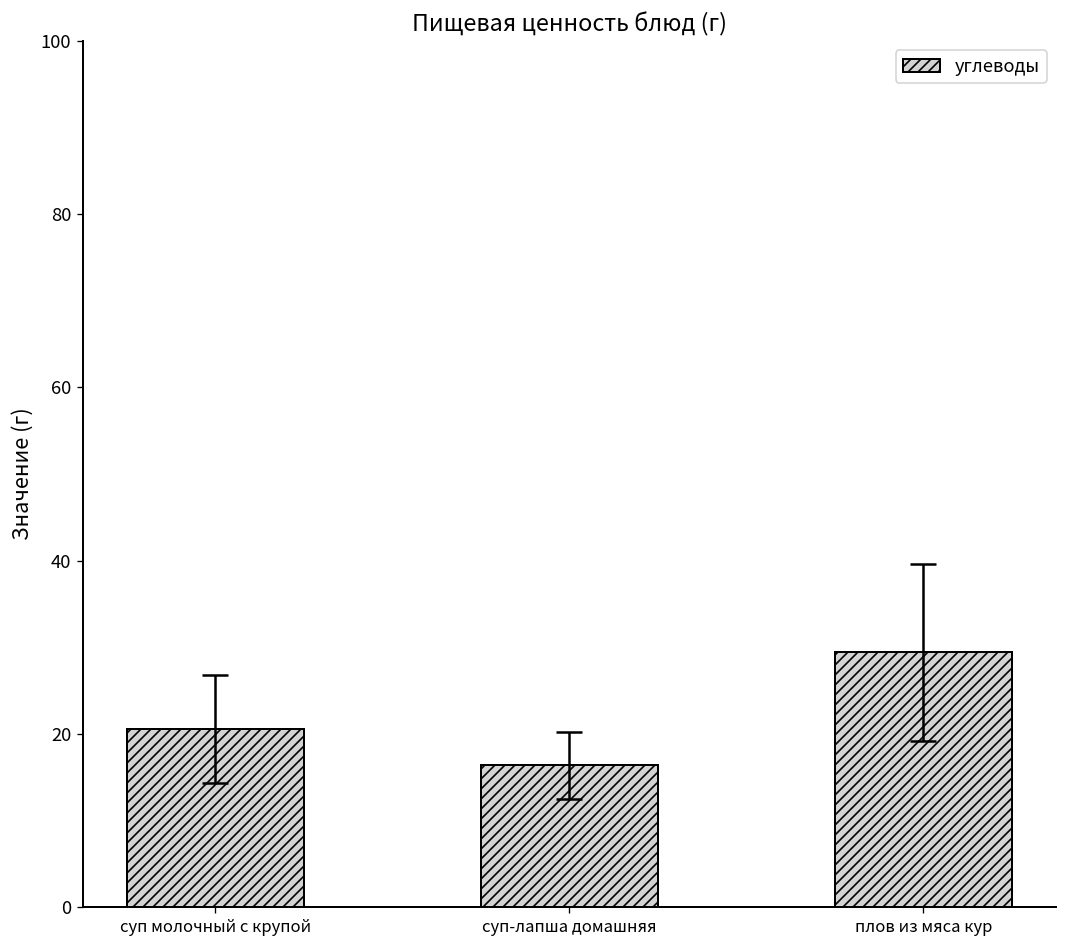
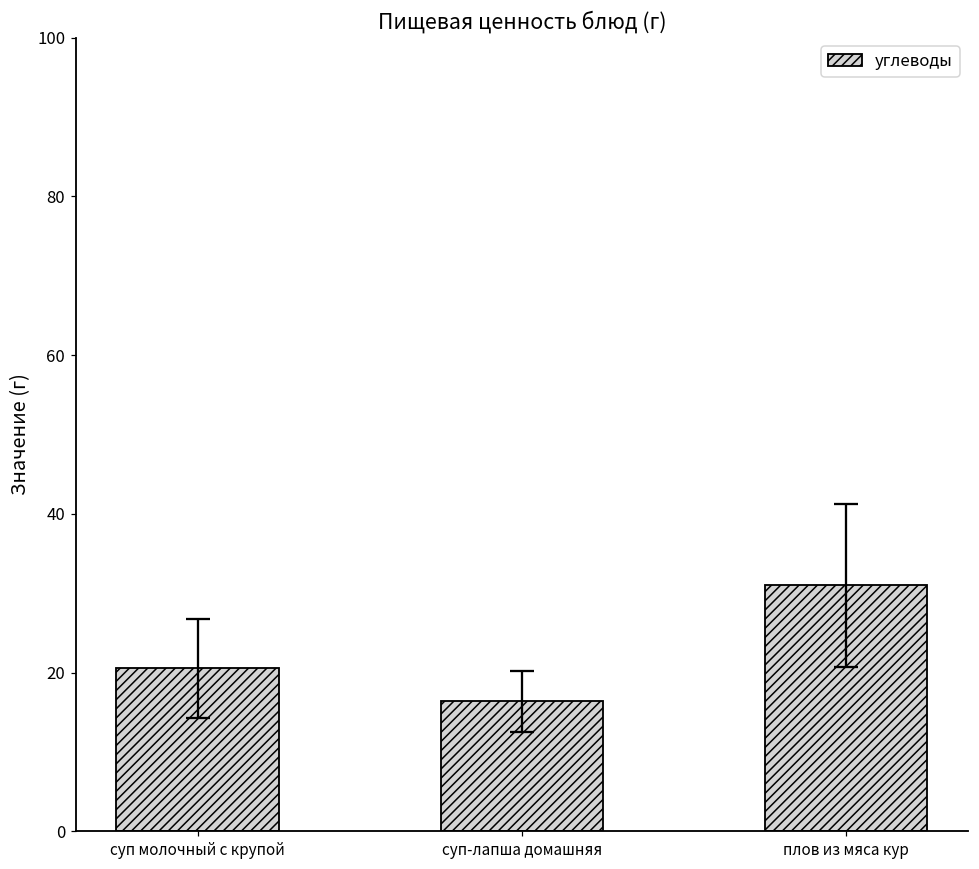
углеводы, плов из мяса кур: 29 -> 31
